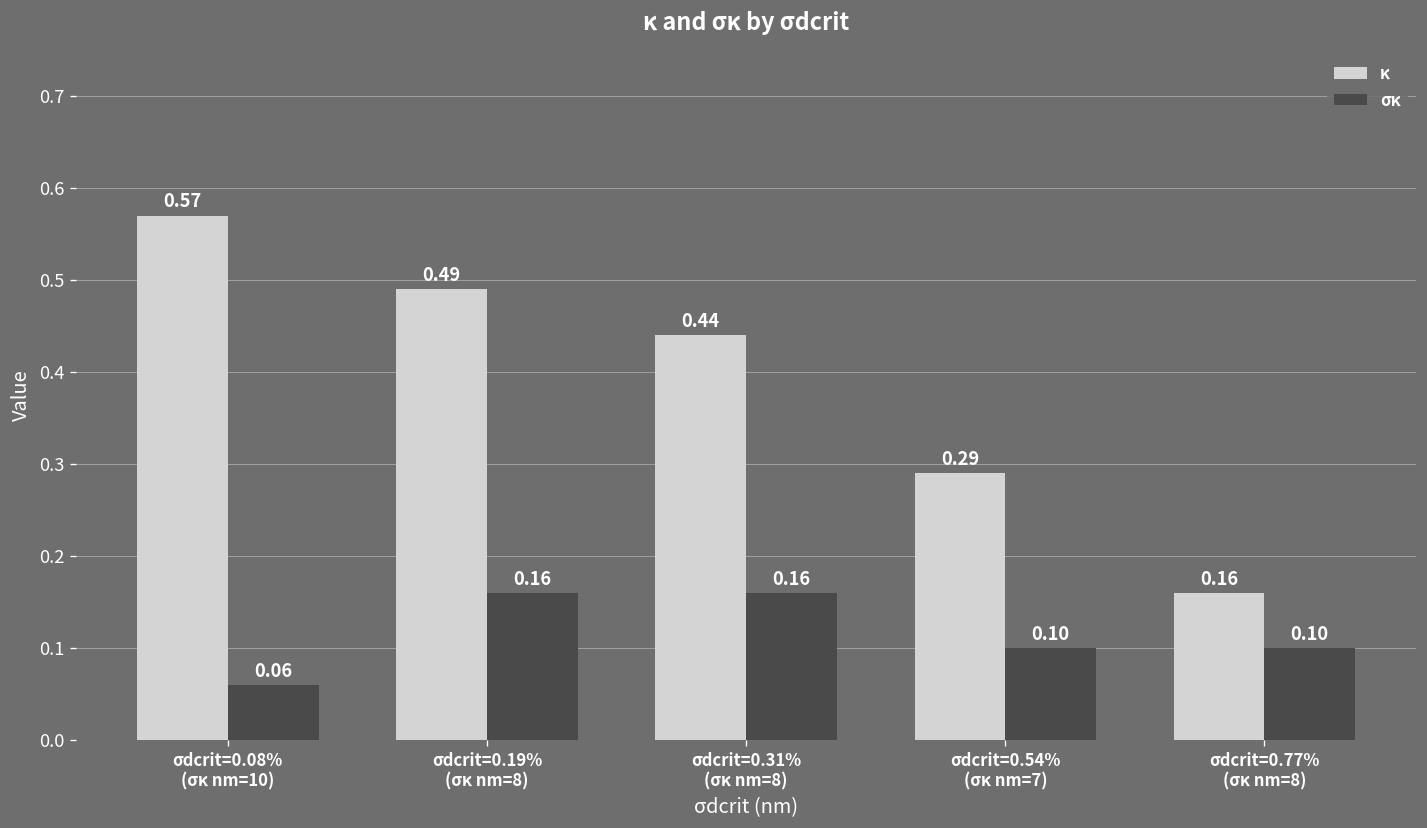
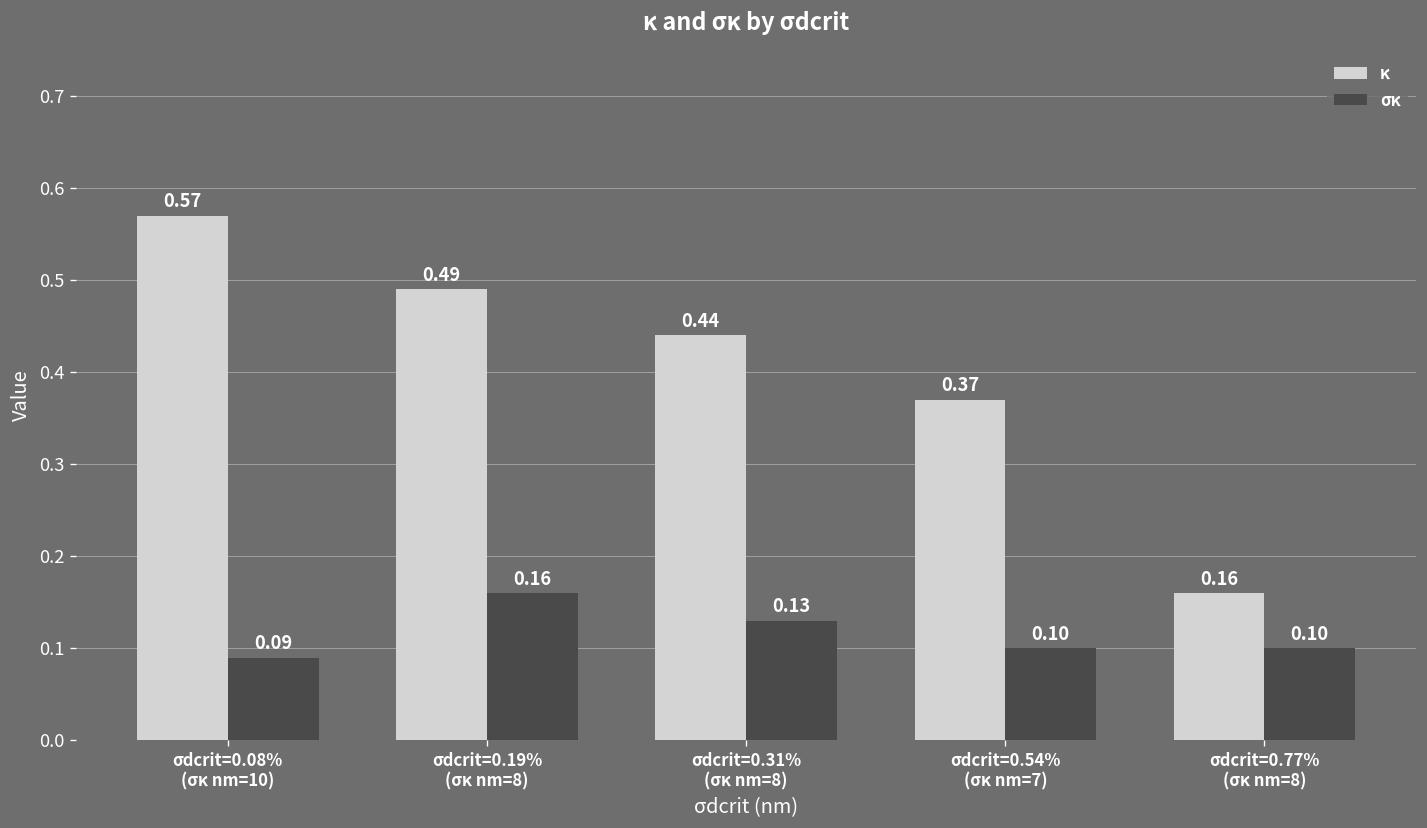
σκ, σdcrit=0.08% (σκ nm=10): 0.06 -> 0.09
σκ, σdcrit=0.31% (σκ nm=8): 0.16 -> 0.13
κ, σdcrit=0.54% (σκ nm=7): 0.29 -> 0.37
